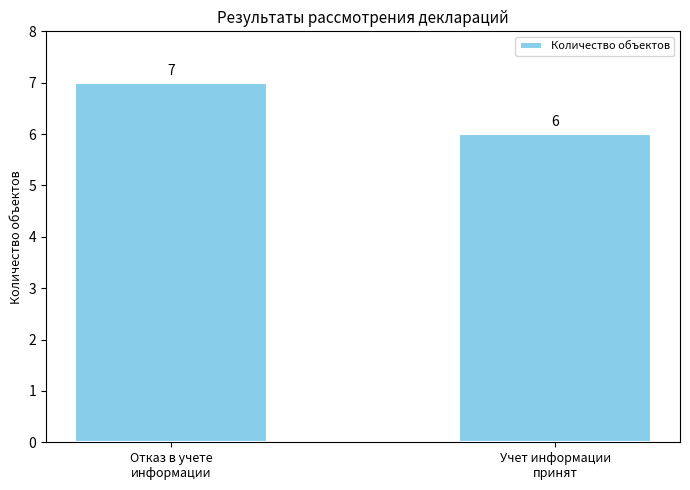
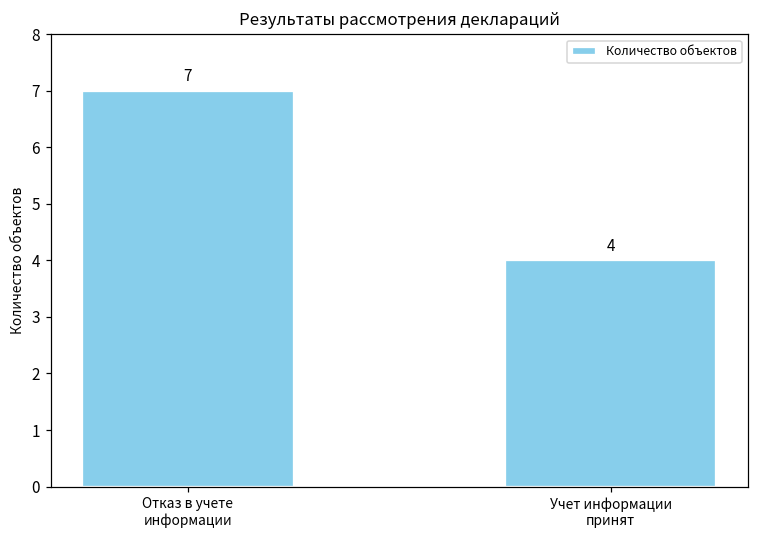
Учет информации принят: 6 -> 4
